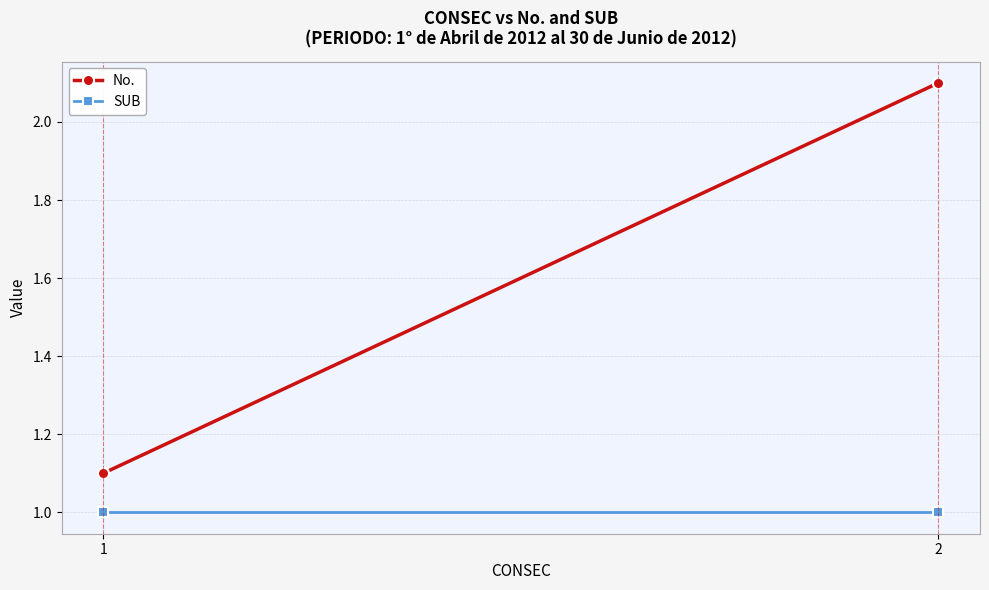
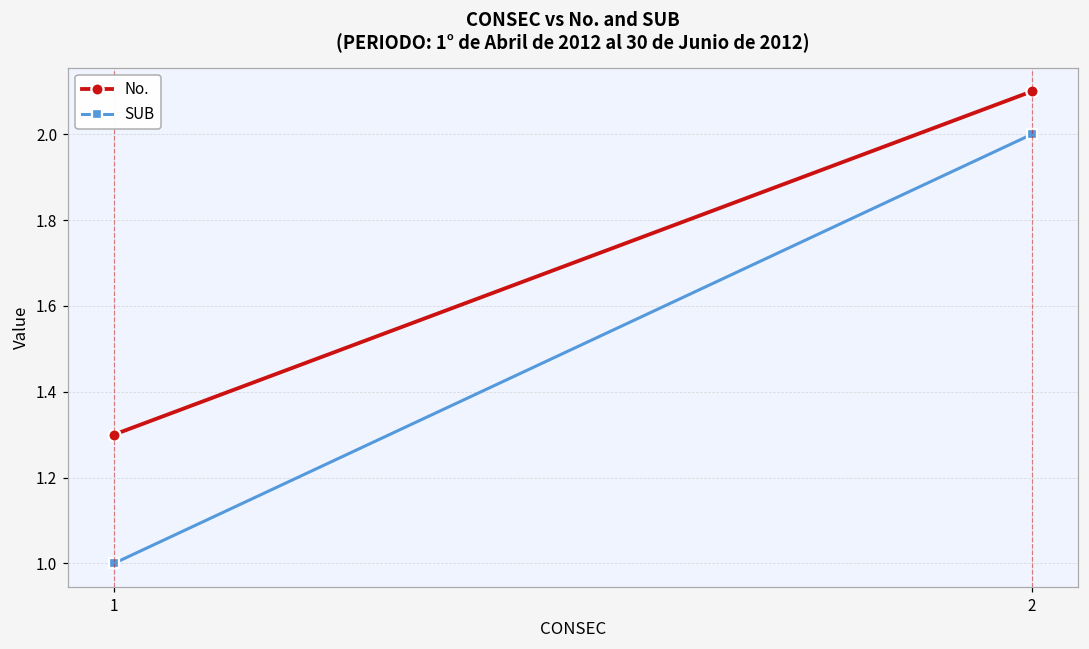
No., 1: 1.1 -> 1.3
SUB, 2: 1 -> 2
